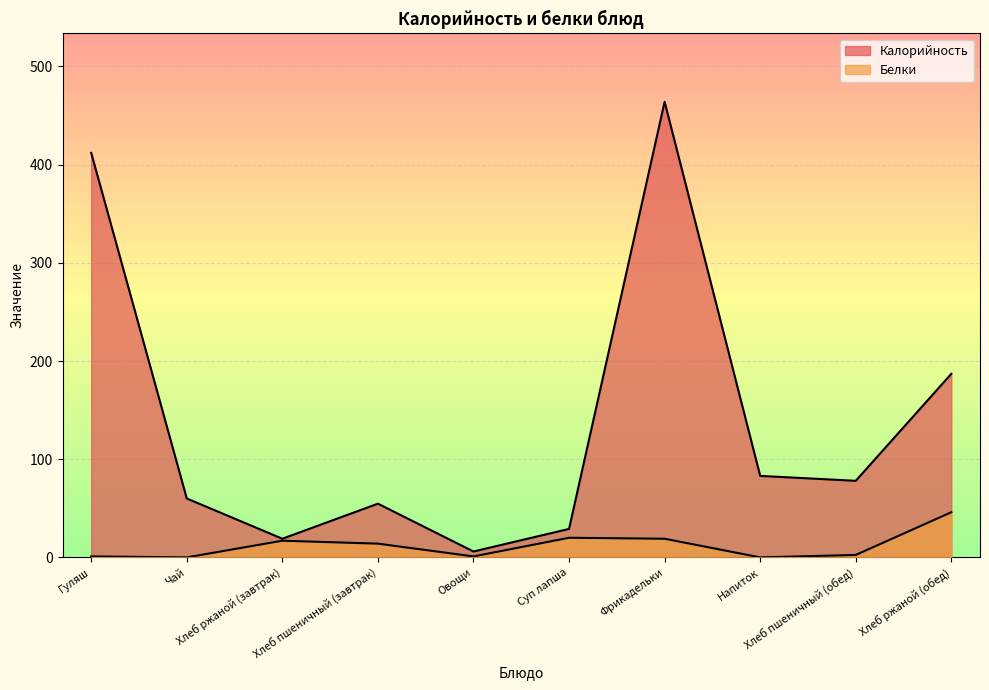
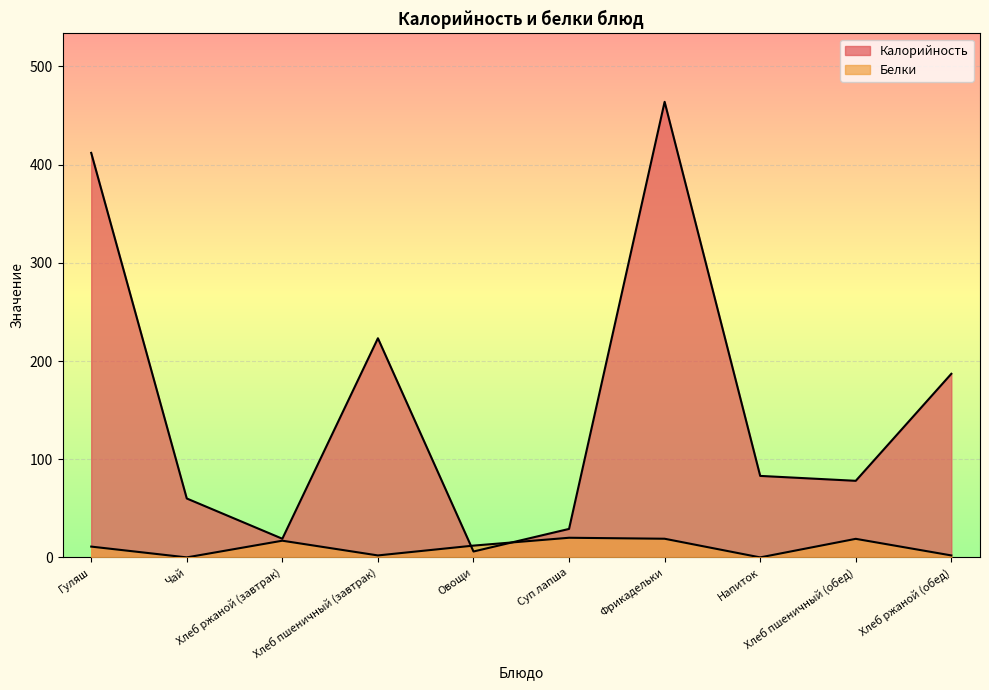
Белки, Гуляш: 0 -> 10
Калорийность, Хлеб пшеничный (завтрак): 50 -> 220
Белки, Хлеб пшеничный (завтрак): 10 -> 0
Белки, Овощи: 0 -> 10
Белки, Хлеб пшеничный (обед): 0 -> 20
Белки, Хлеб ржаной (обед): 50 -> 0
